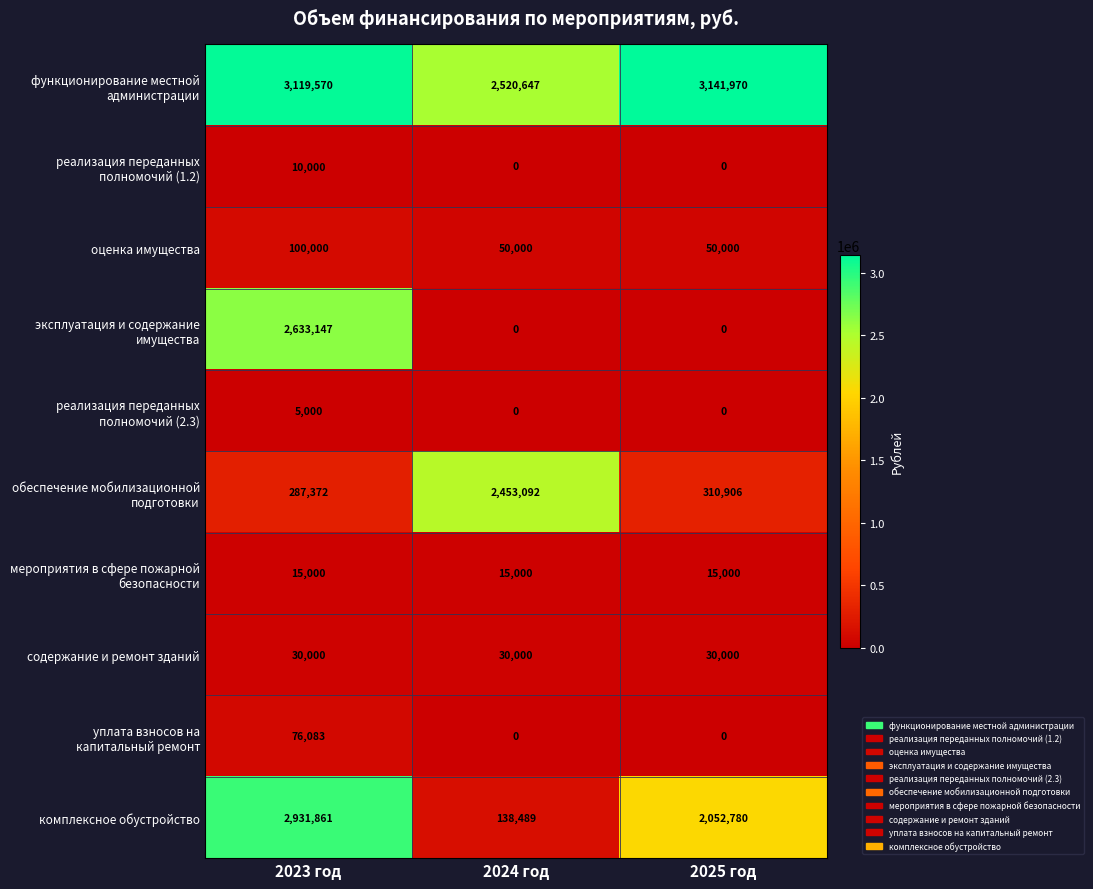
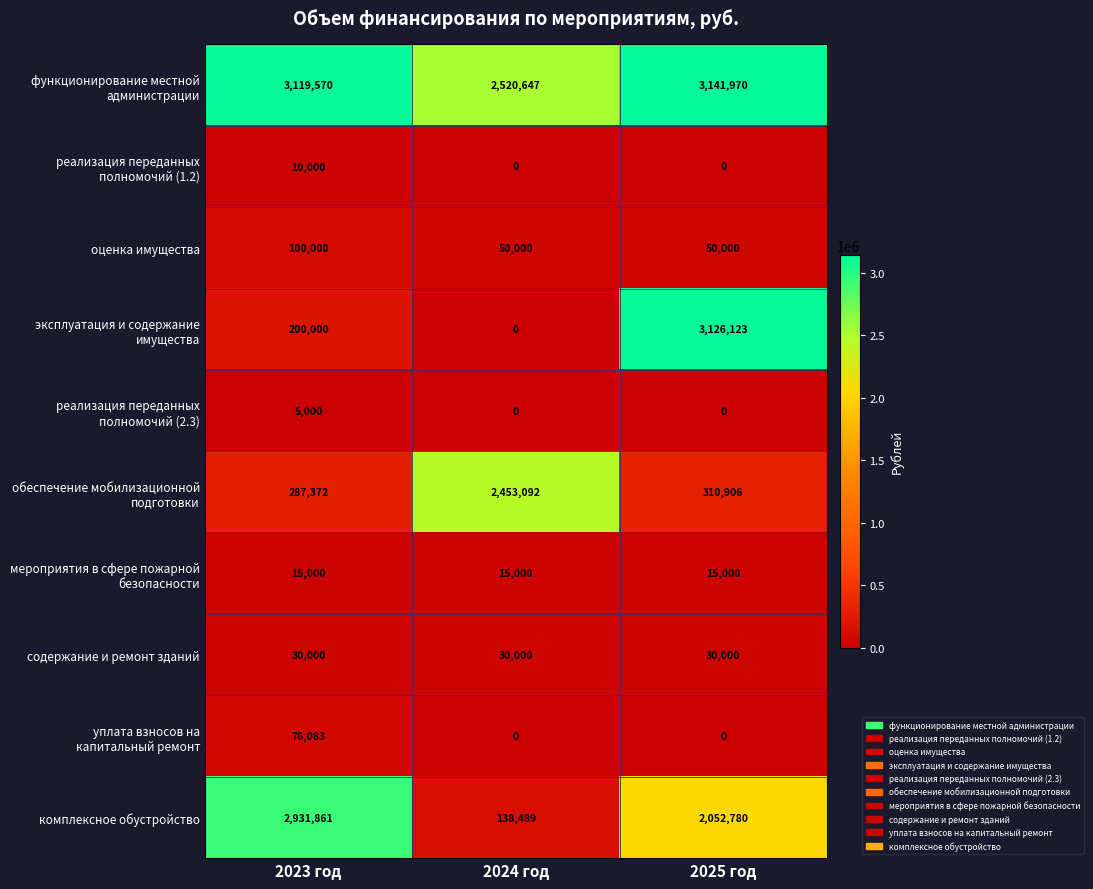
эксплуатация и содержание имущества, 2023 год: 2,633,147 -> 200,000
эксплуатация и содержание имущества, 2025 год: 0 -> 3,126,123
